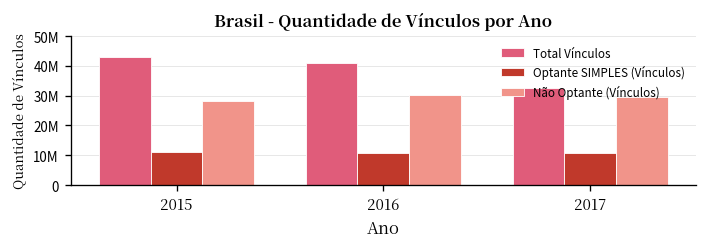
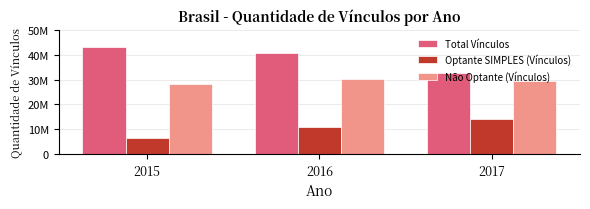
Optante SIMPLES (Vínculos), 2015: 11000000 -> 6000000
Optante SIMPLES (Vínculos), 2017: 11000000 -> 14000000
